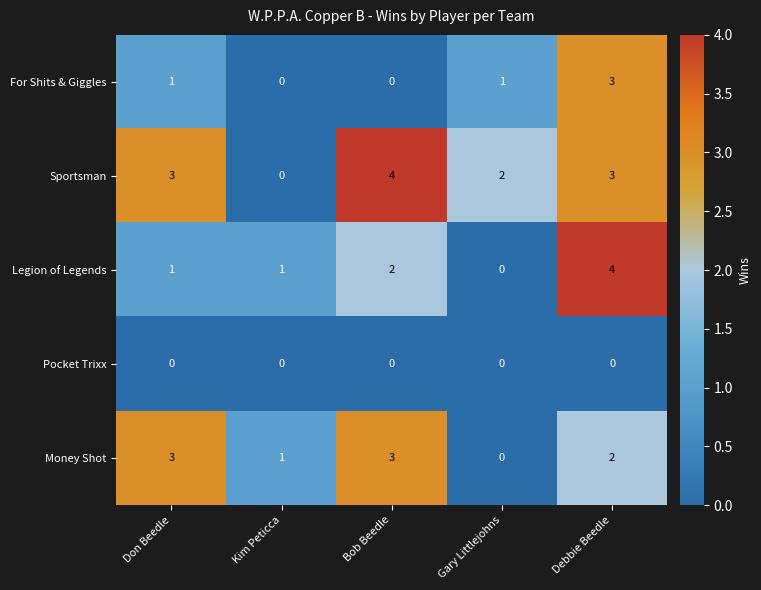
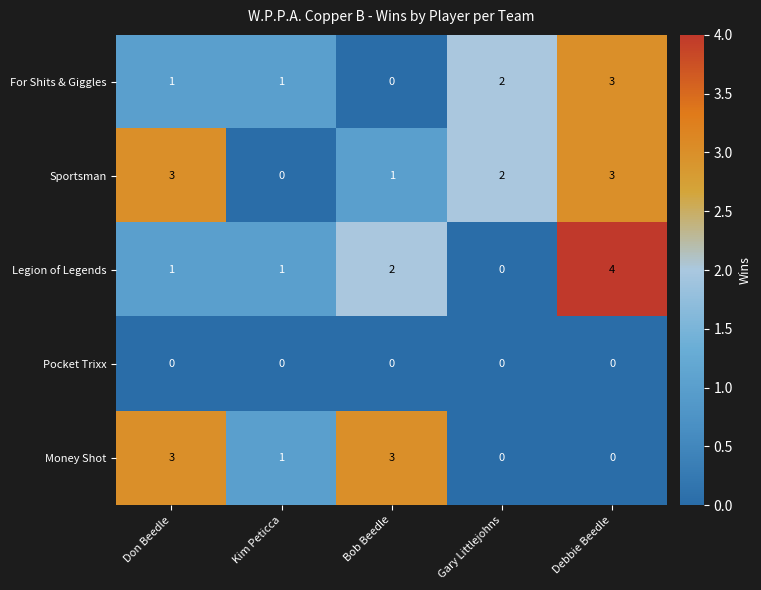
For Shits & Giggles, Kim Peticca: 0 -> 1
For Shits & Giggles, Gary Littlejohns: 1 -> 2
Sportsman, Bob Beedle: 4 -> 1
Money Shot, Debbie Beedle: 2 -> 0
